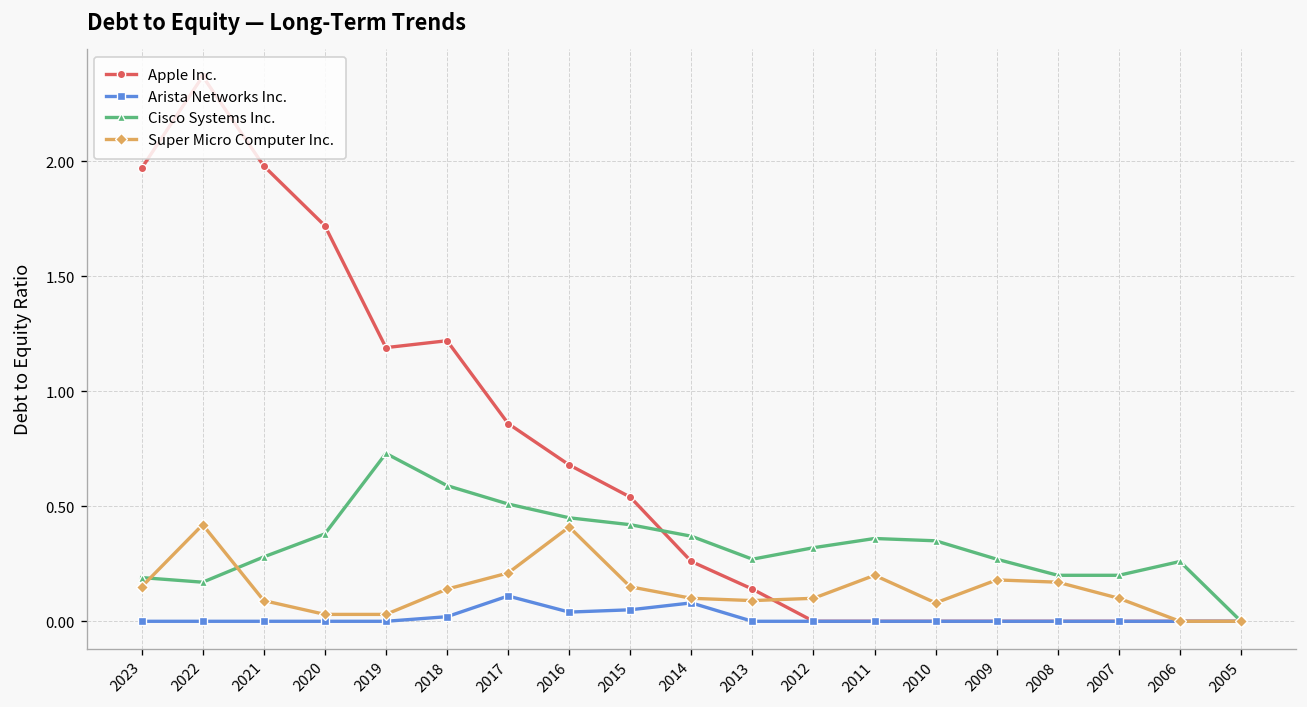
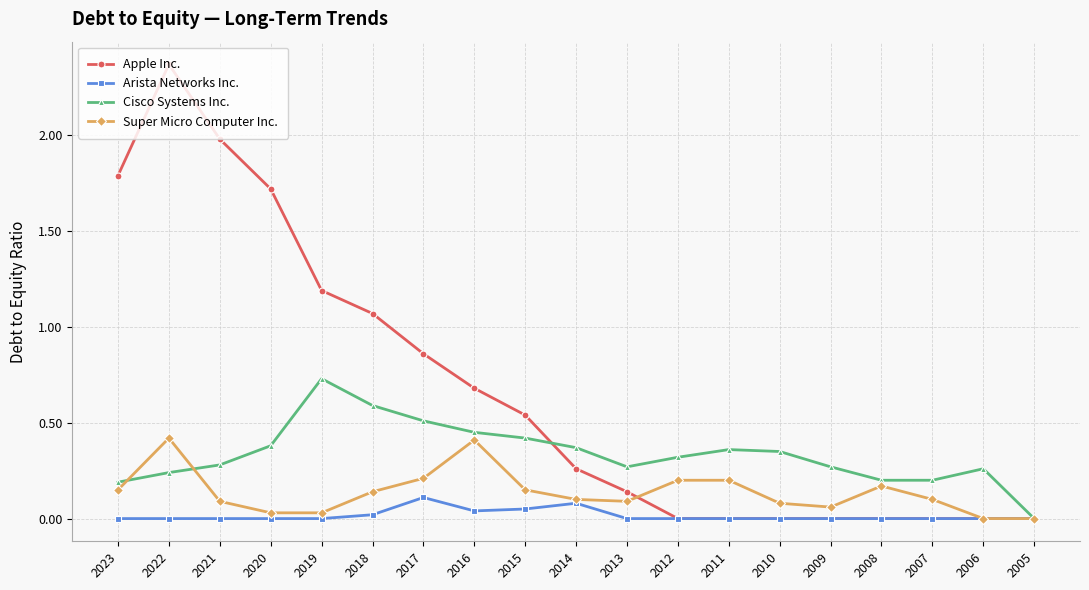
Apple Inc., 2023: 1.97 -> 1.79
Cisco Systems Inc., 2022: 0.17 -> 0.24
Apple Inc., 2018: 1.22 -> 1.07
Super Micro Computer Inc., 2012: 0.1 -> 0.2
Super Micro Computer Inc., 2009: 0.18 -> 0.06
